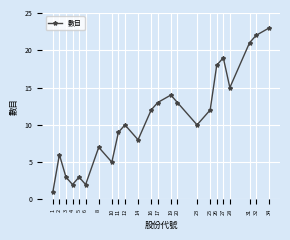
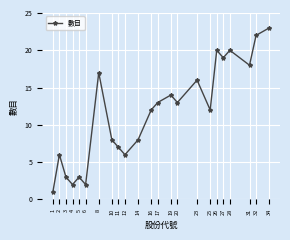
8: 7 -> 17
10: 5 -> 8
11: 9 -> 7
12: 10 -> 6
23: 10 -> 16
26: 18 -> 20
28: 15 -> 20
31: 21 -> 18
